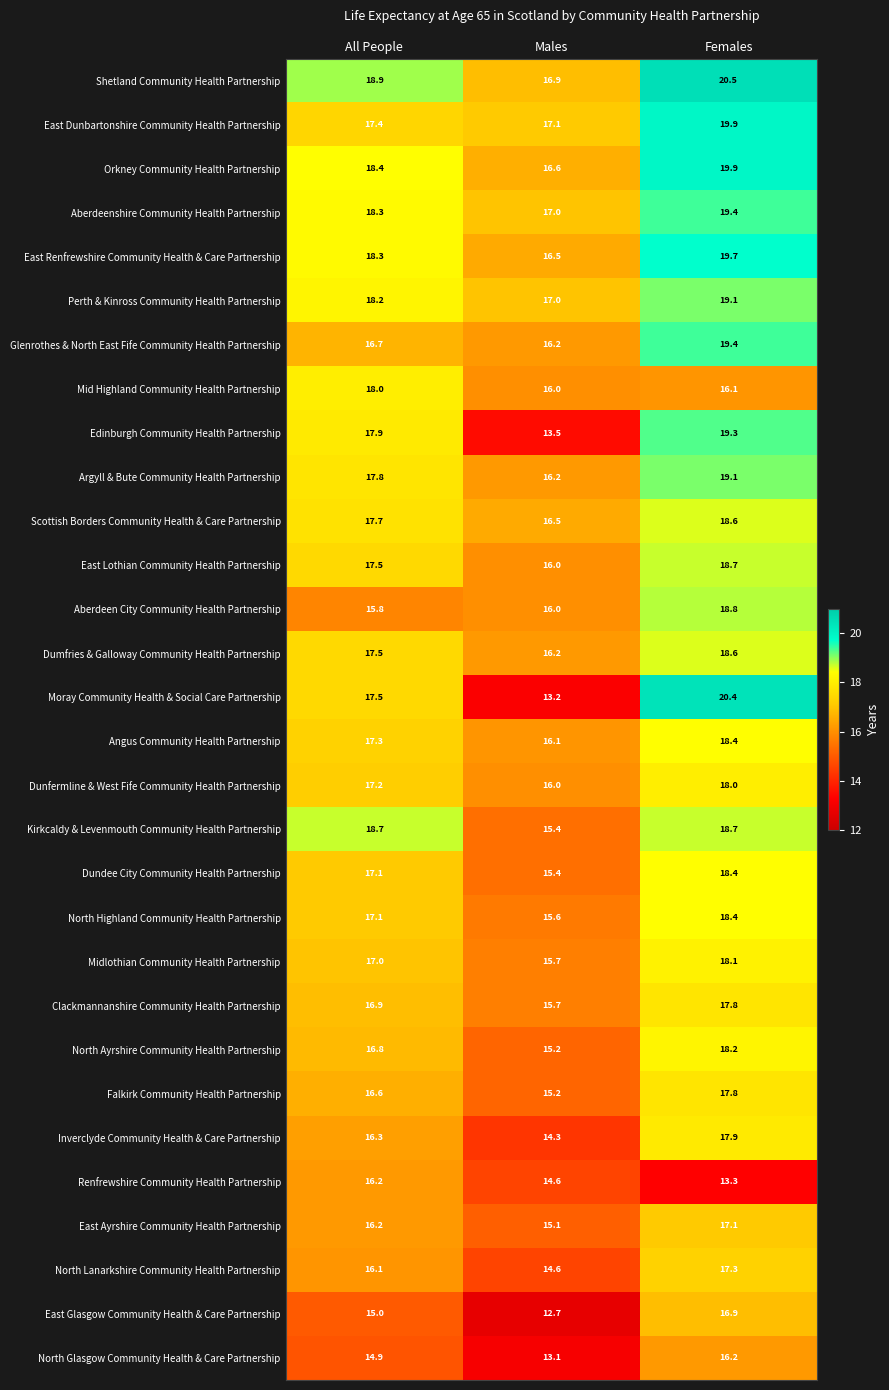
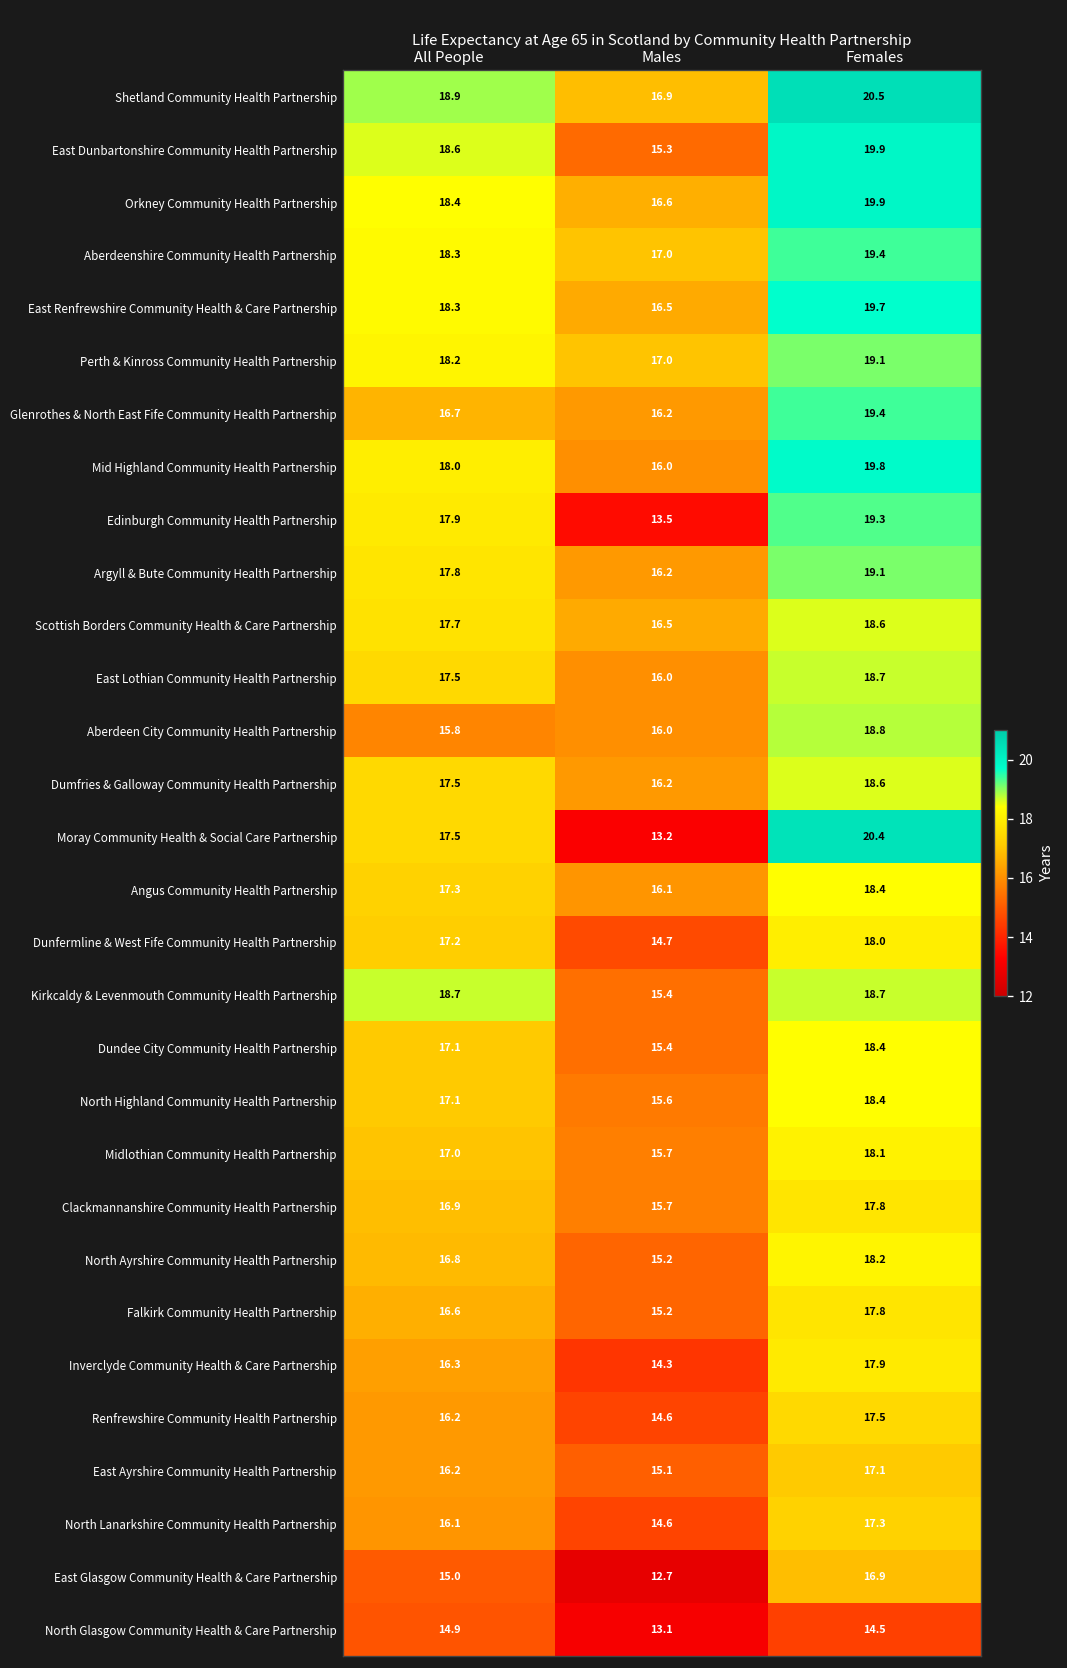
East Dunbartonshire Community Health Partnership, All People: 17.4 -> 18.6
East Dunbartonshire Community Health Partnership, Males: 17.1 -> 15.3
Mid Highland Community Health Partnership, Females: 16.1 -> 19.8
Dunfermline & West Fife Community Health Partnership, Males: 16.0 -> 14.7
Renfrewshire Community Health Partnership, Females: 13.3 -> 17.5
North Glasgow Community Health & Care Partnership, Females: 16.2 -> 14.5
